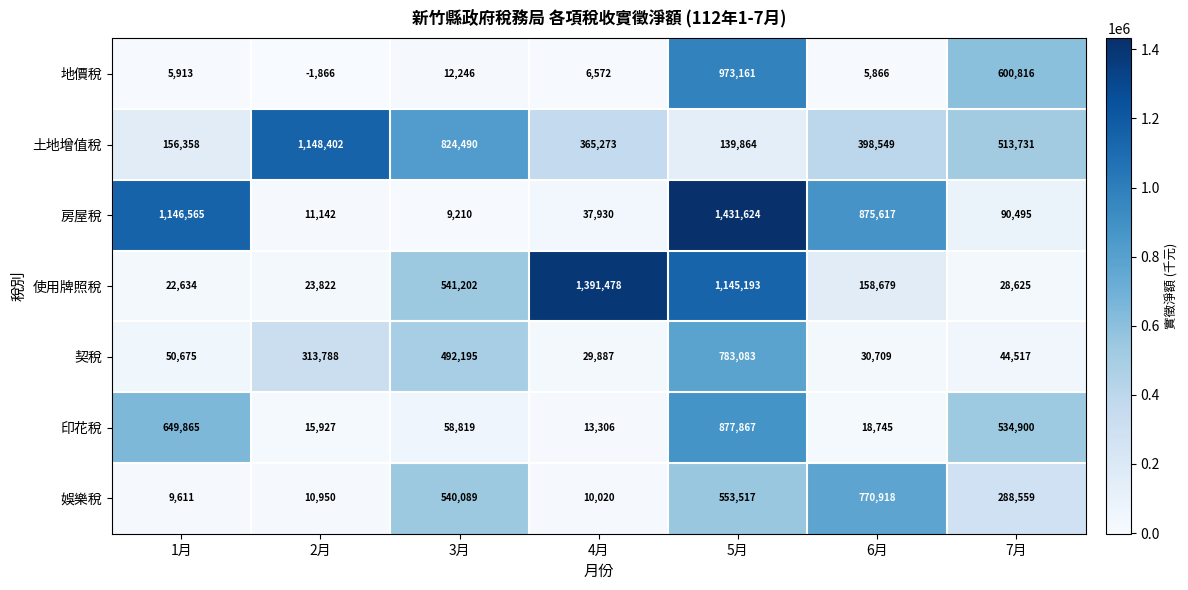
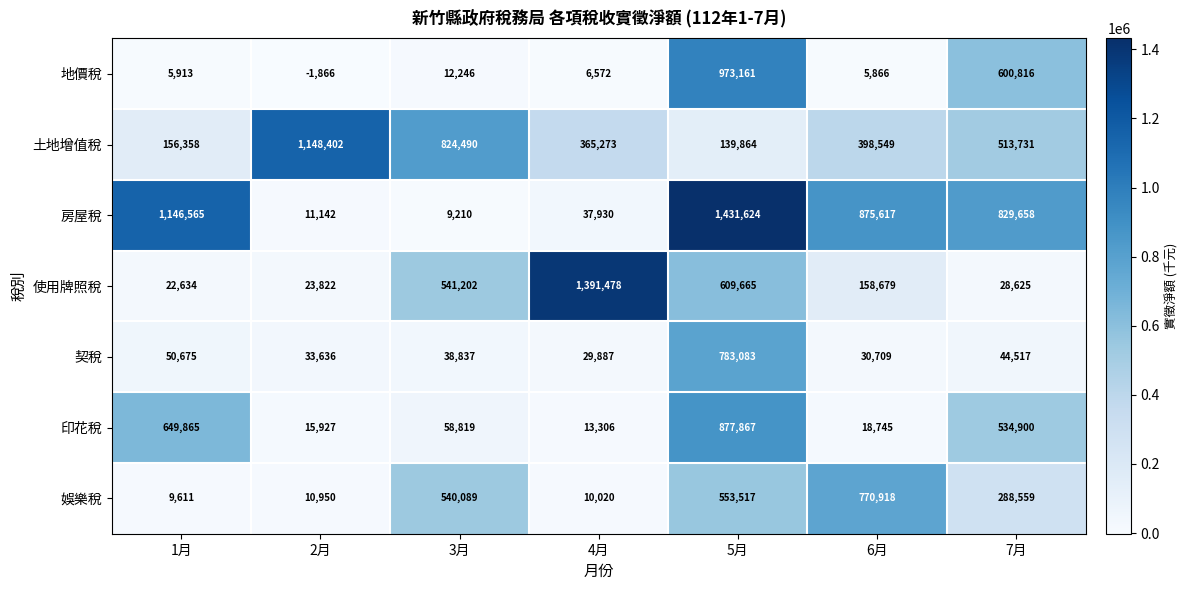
房屋稅, 7月: 90,495 -> 829,658
使用牌照稅, 5月: 1,145,193 -> 609,665
契稅, 2月: 313,788 -> 33,636
契稅, 3月: 492,195 -> 38,837
